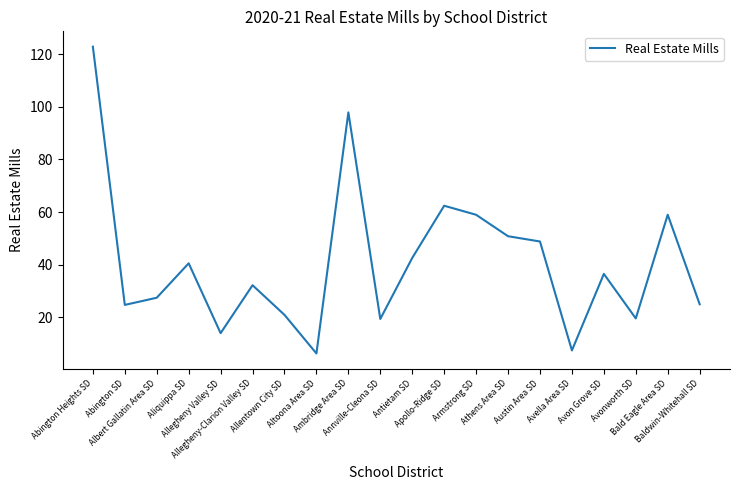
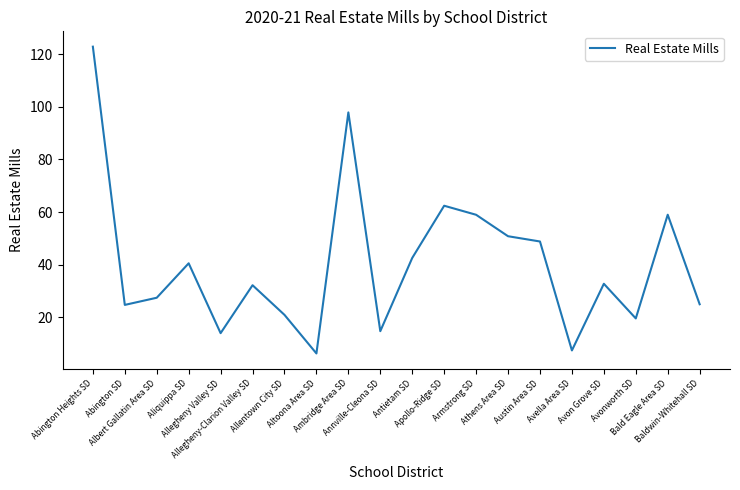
Annville-Cleona SD: 19 -> 15
Avon Grove SD: 36 -> 33
